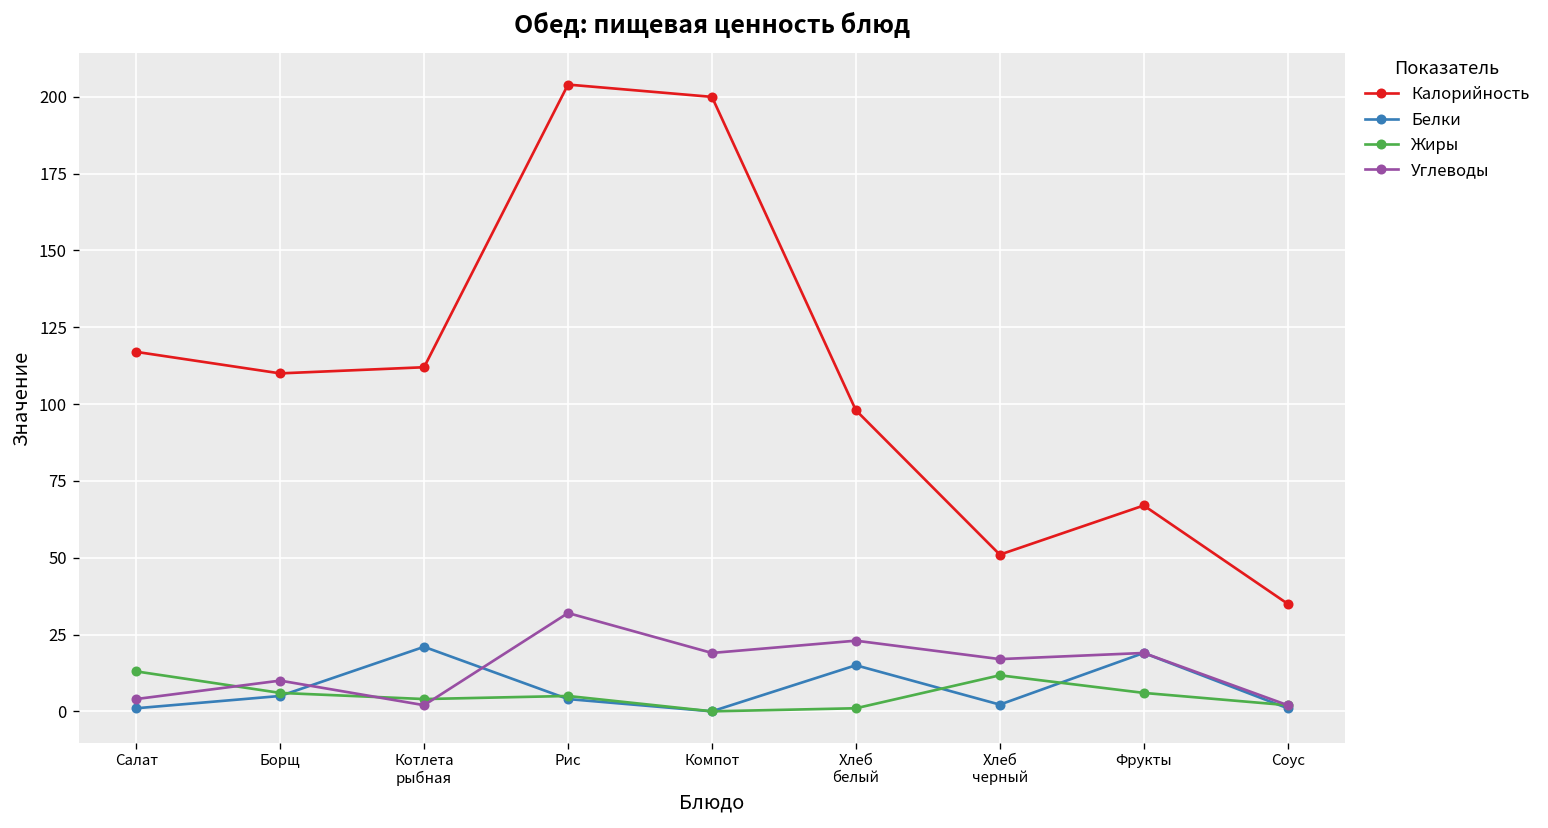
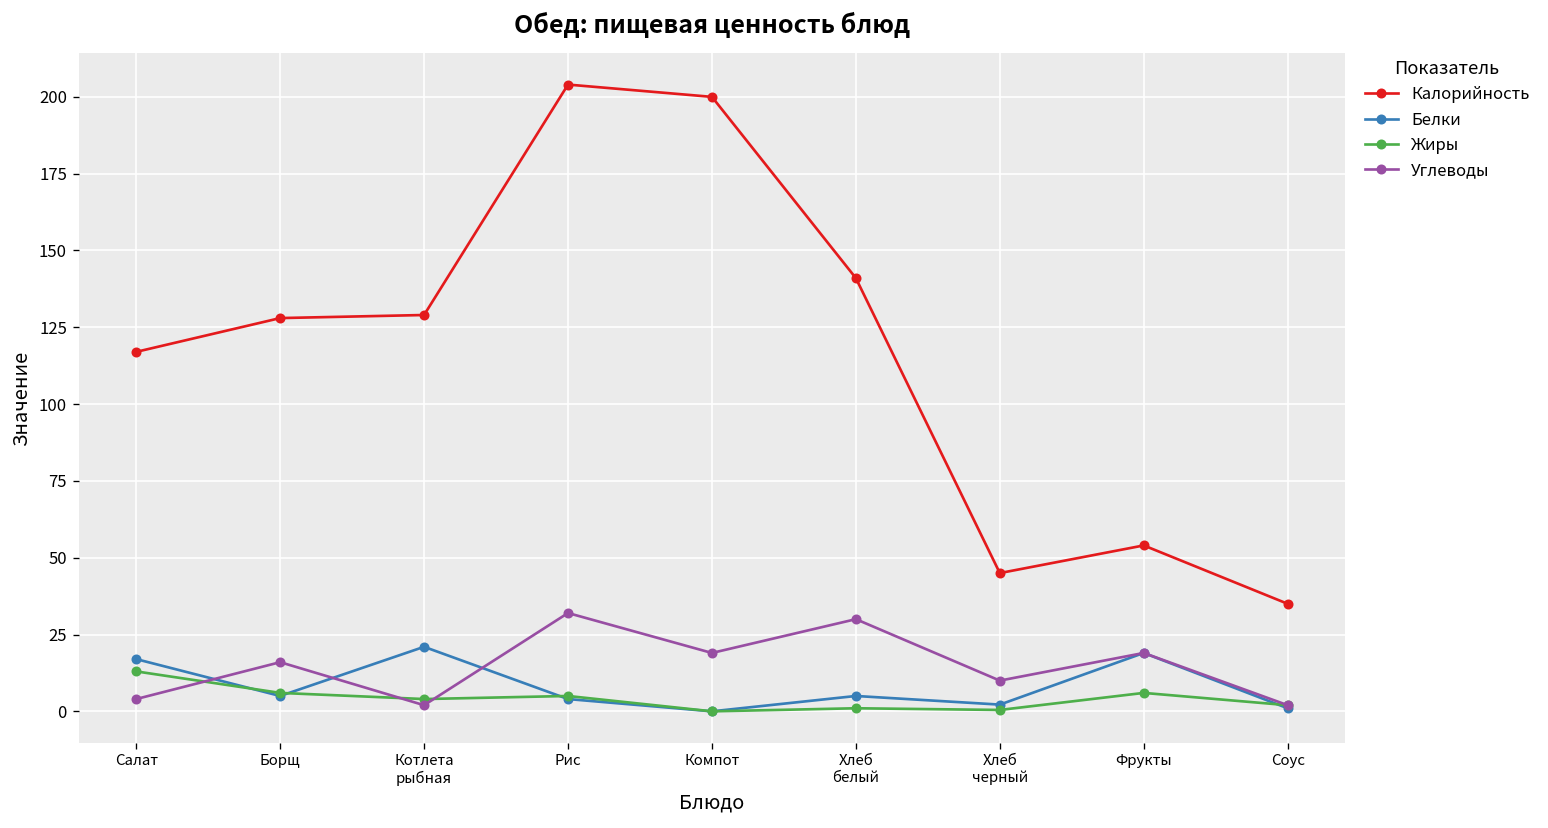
Белки, Салат: 1 -> 17
Калорийность, Борщ: 110 -> 128
Углеводы, Борщ: 10 -> 16
Калорийность, Котлета рыбная: 112 -> 129
Калорийность, Хлеб белый: 98 -> 141
Белки, Хлеб белый: 15 -> 5
Углеводы, Хлеб белый: 23 -> 30
Калорийность, Хлеб черный: 51 -> 45
Жиры, Хлеб черный: 12 -> 0
Углеводы, Хлеб черный: 17 -> 10
Калорийность, Фрукты: 67 -> 54
